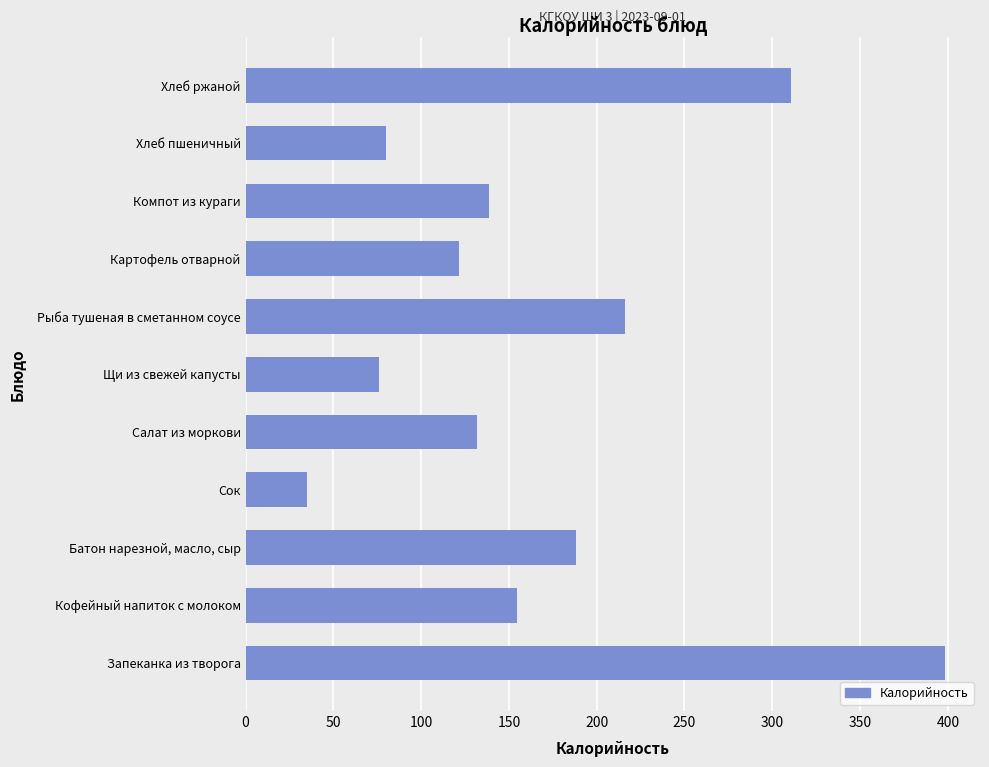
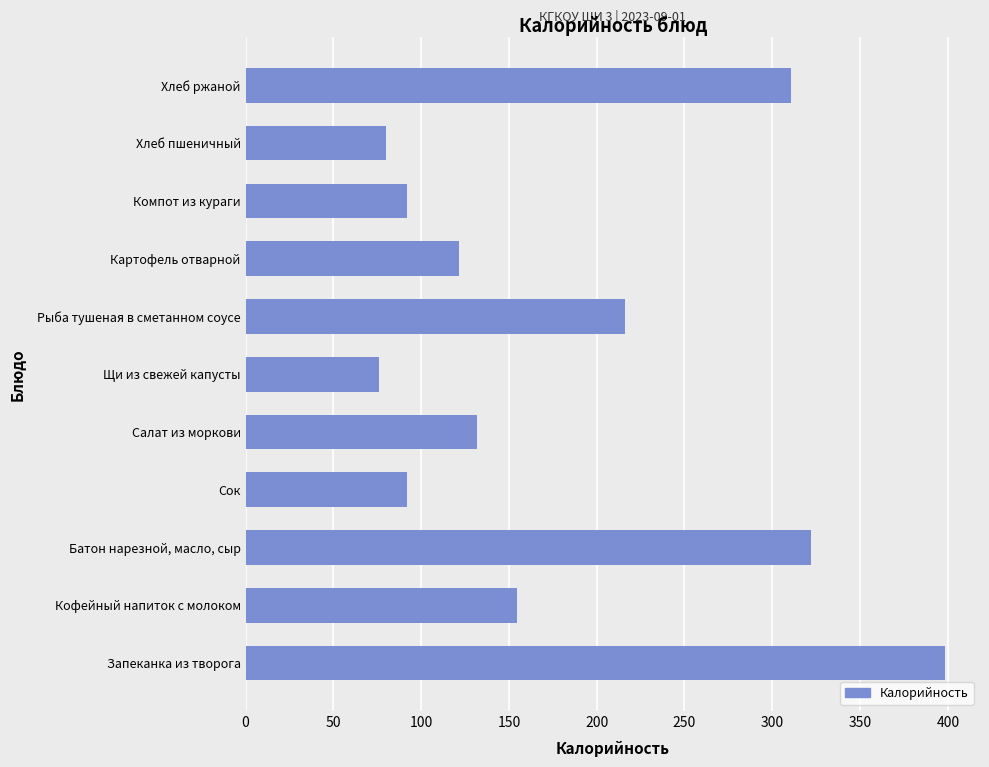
Компот из кураги: 139 -> 92
Сок: 35 -> 92
Батон нарезной, масло, сыр: 188 -> 322
